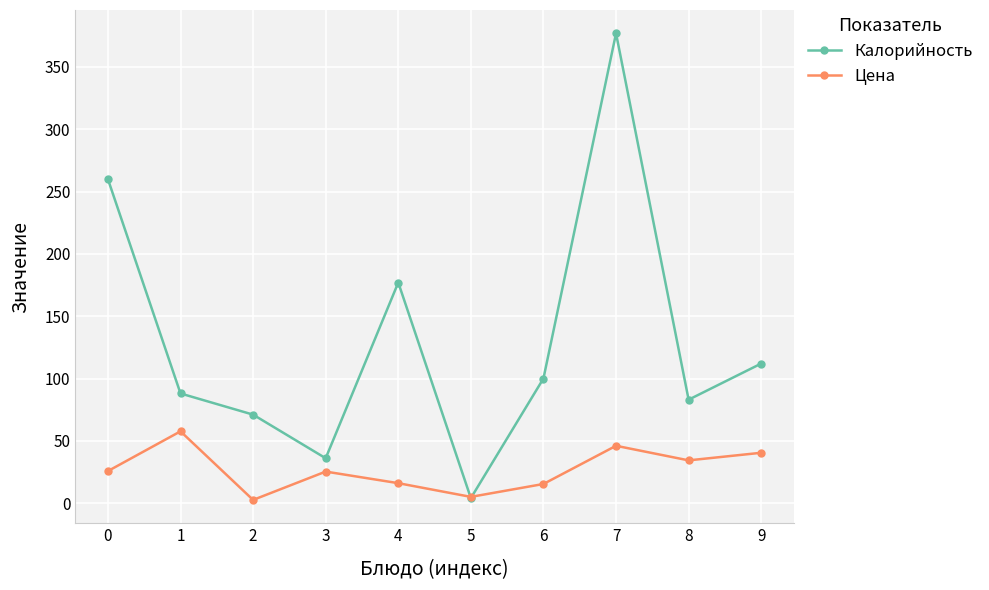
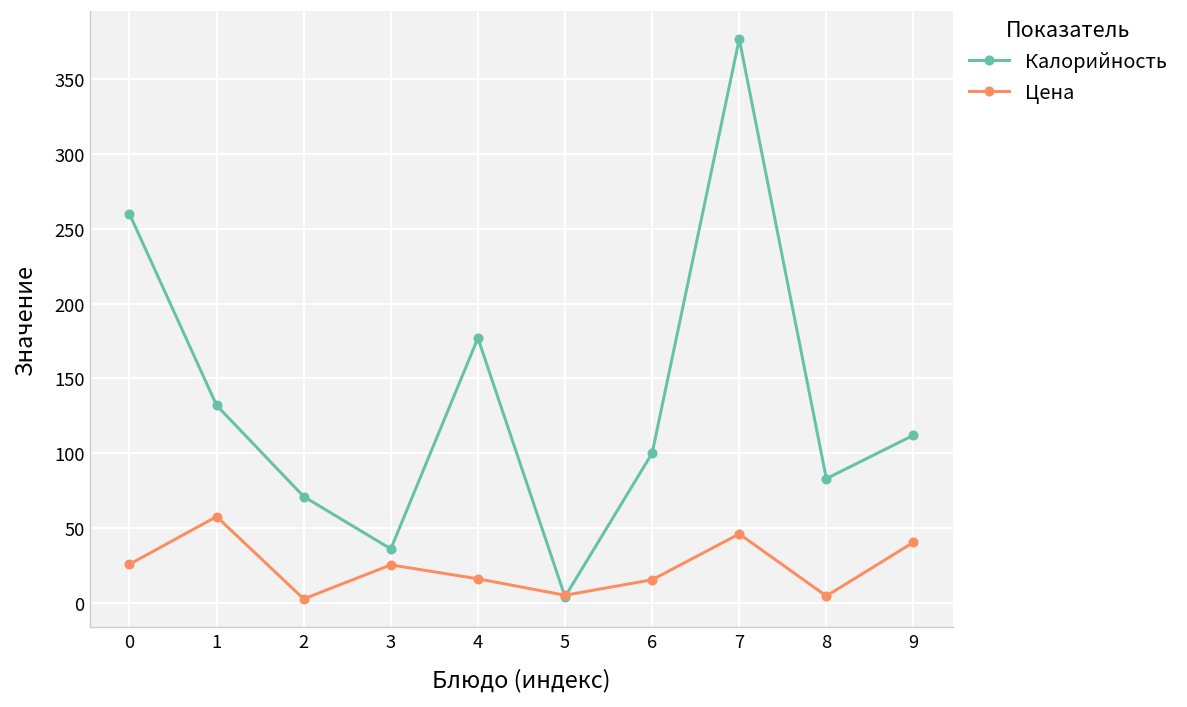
Калорийность, 1: 88 -> 132
Цена, 8: 34 -> 5
